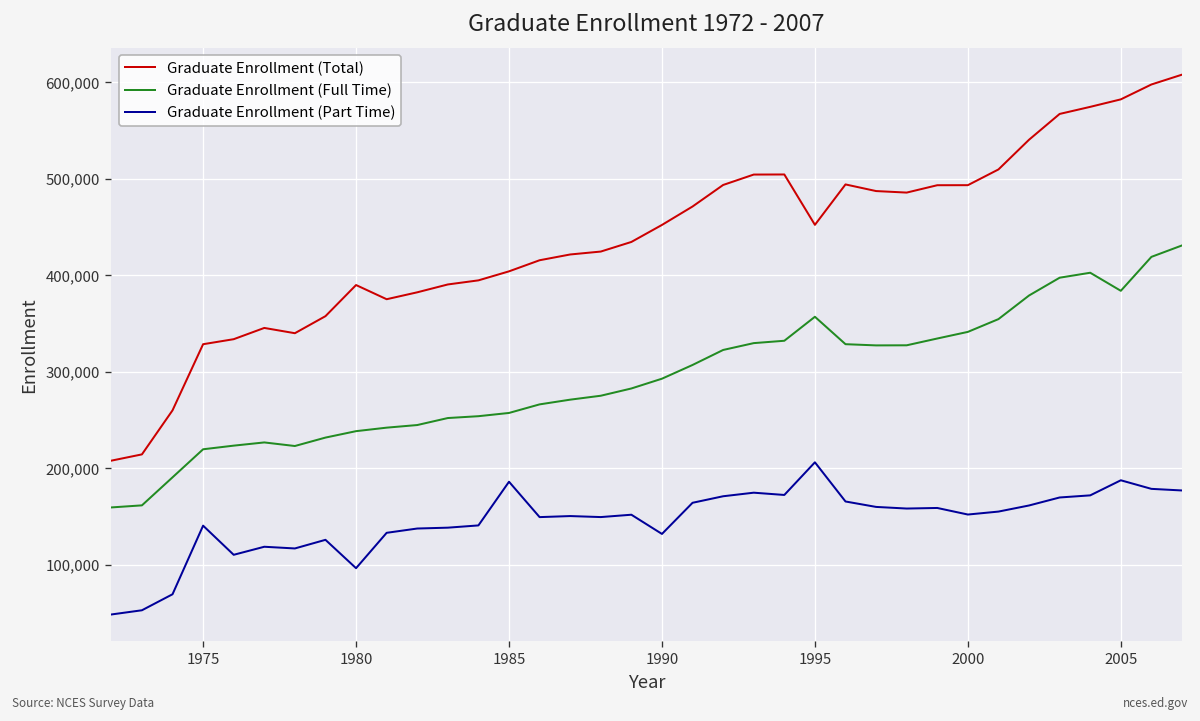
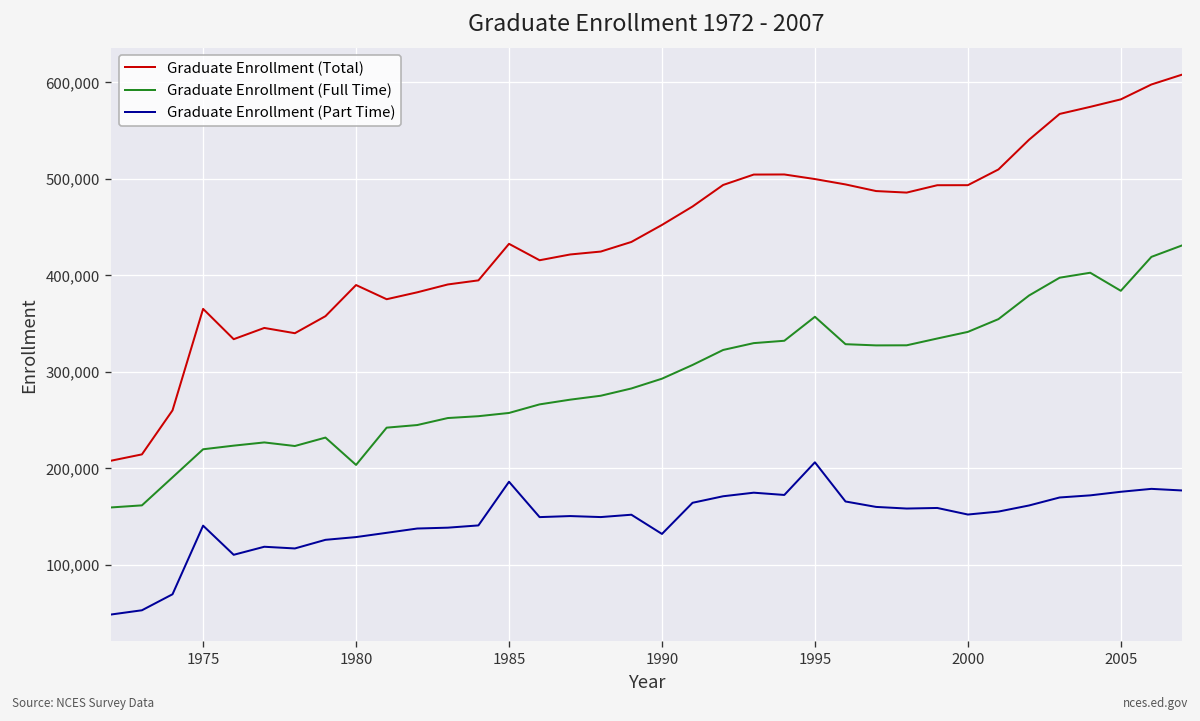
Graduate Enrollment (Total), 1975: 330,000 -> 370,000
Graduate Enrollment (Full Time), 1980: 240,000 -> 200,000
Graduate Enrollment (Part Time), 1980: 100,000 -> 130,000
Graduate Enrollment (Total), 1985: 400,000 -> 430,000
Graduate Enrollment (Total), 1995: 450,000 -> 500,000
Graduate Enrollment (Part Time), 2005: 190,000 -> 180,000
